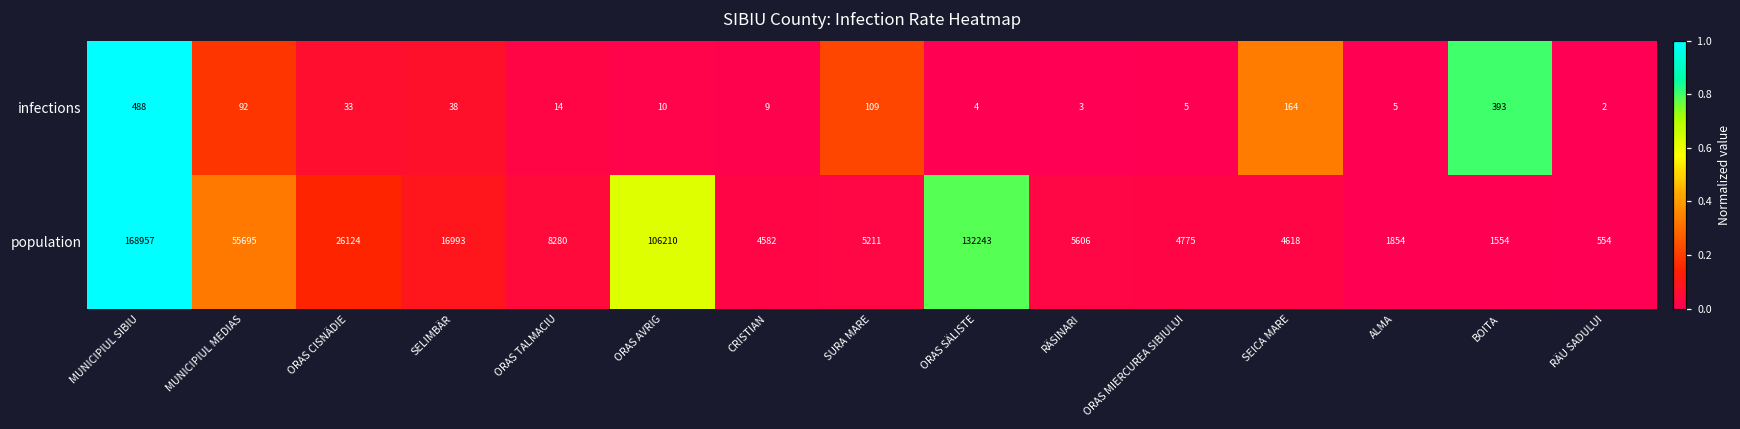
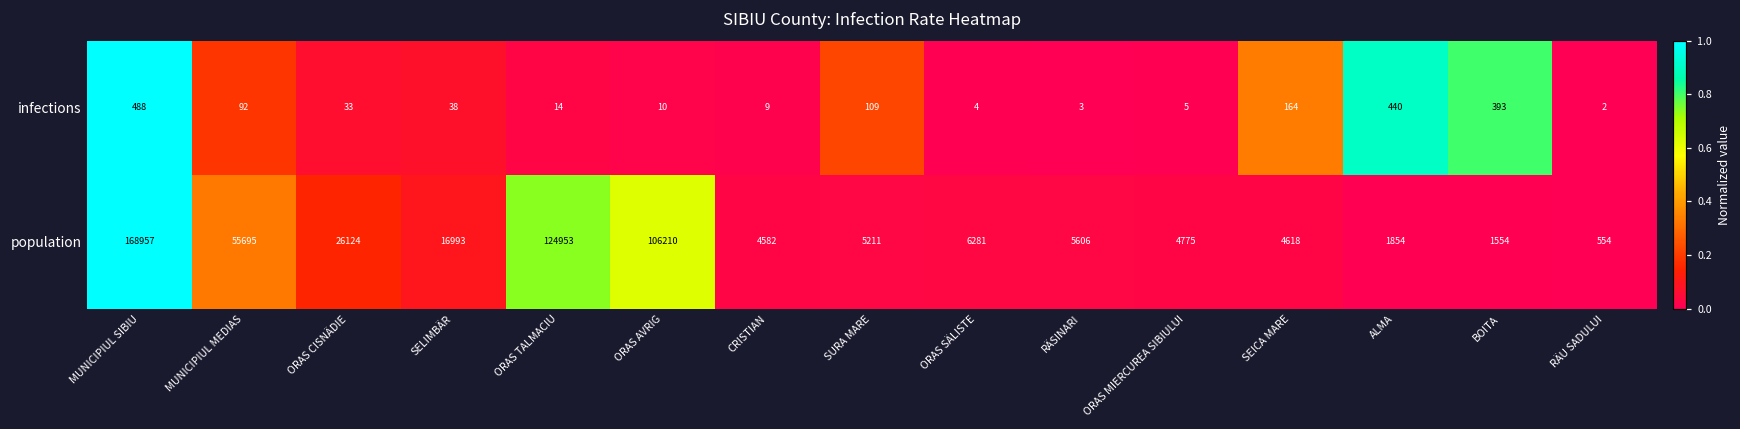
infections, ALMA: 5 -> 440
population, ORAS TALMACIU: 8280 -> 124953
population, ORAS SÄLISTE: 132243 -> 6281
